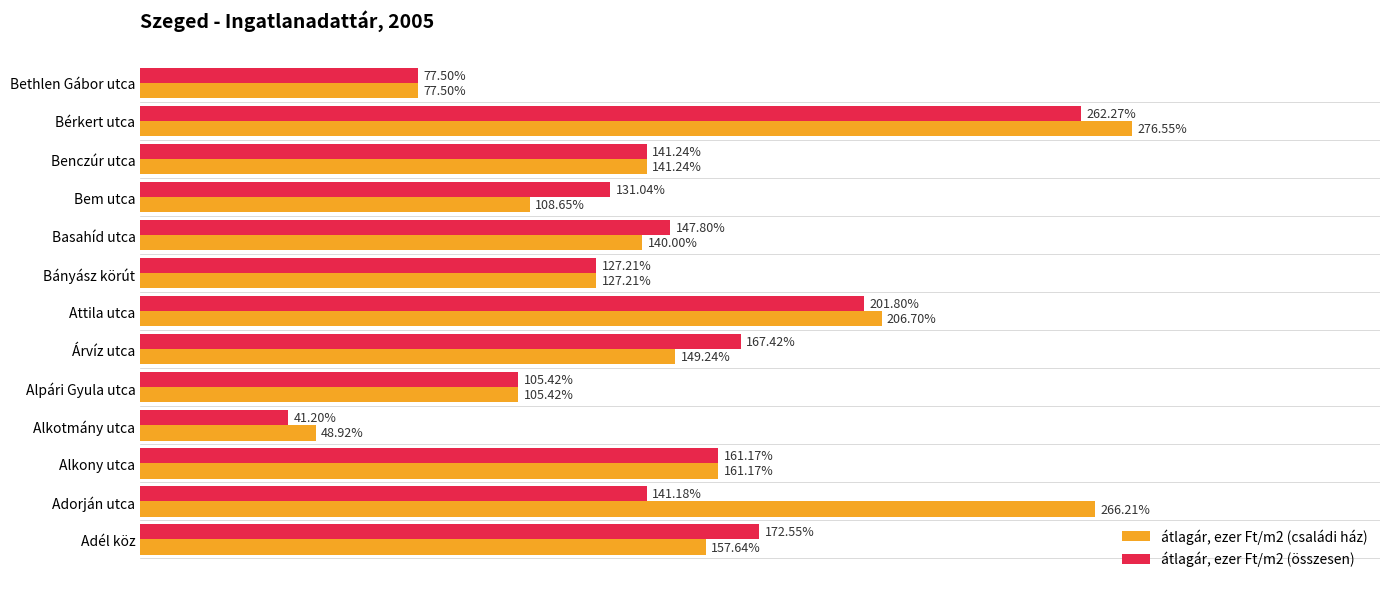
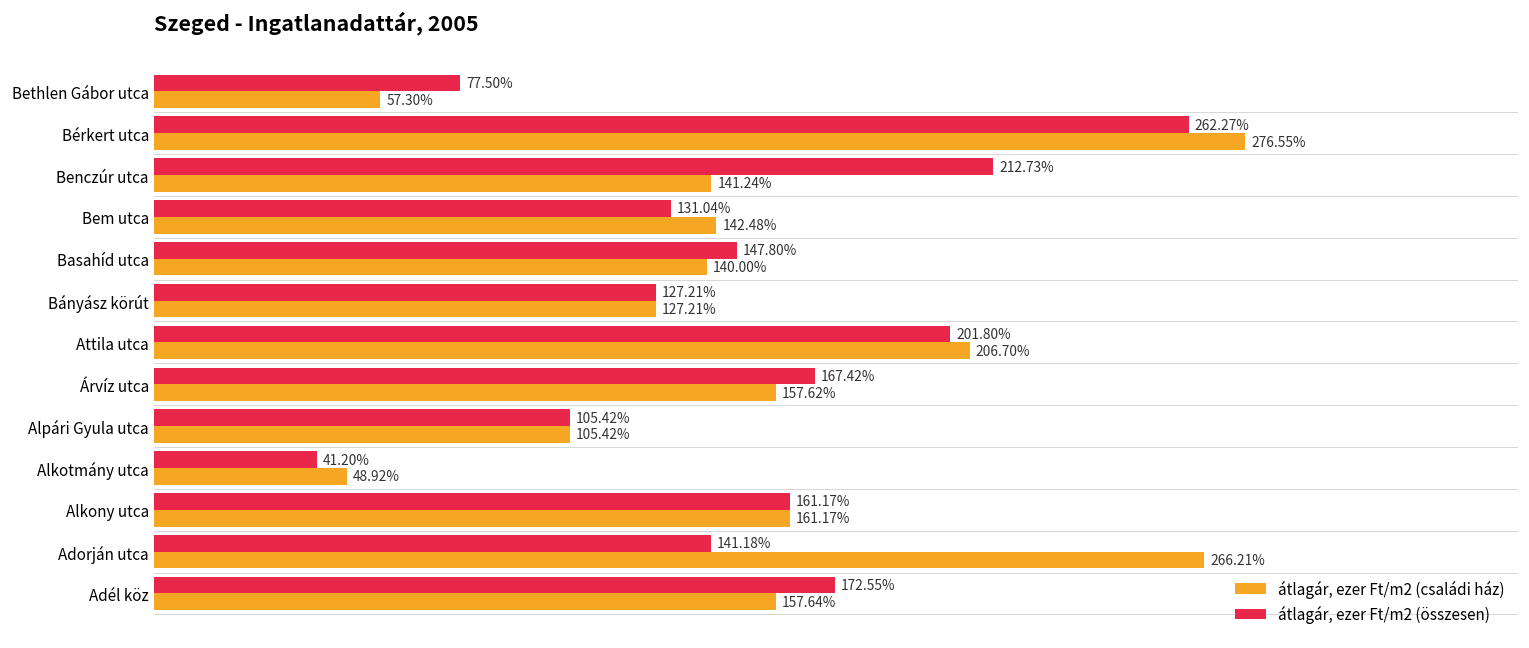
átlagár, ezer Ft/m2 (családi ház), Bethlen Gábor utca: 77.50% -> 57.30%
átlagár, ezer Ft/m2 (összesen), Benczúr utca: 141.24% -> 212.73%
átlagár, ezer Ft/m2 (családi ház), Bem utca: 108.65% -> 142.48%
átlagár, ezer Ft/m2 (családi ház), Árvíz utca: 149.24% -> 157.62%
